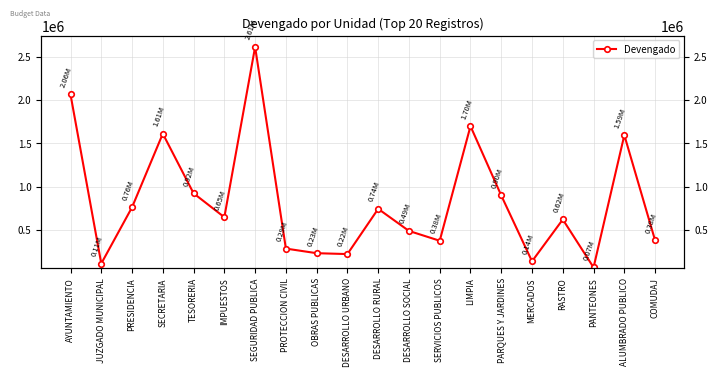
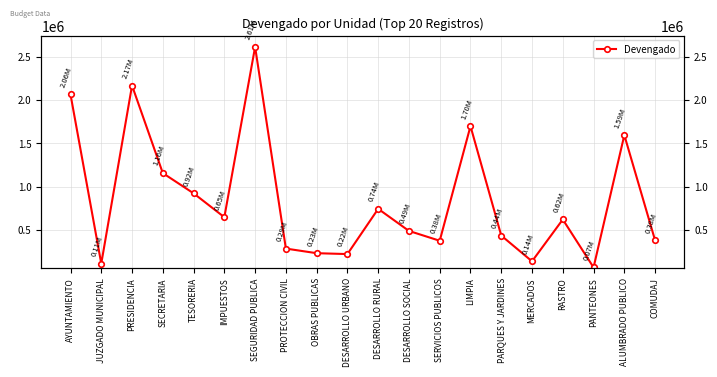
PRESIDENCIA: 0.76M -> 2.17M
SECRETARIA: 1.61M -> 1.16M
PARQUES Y JARDINES: 0.90M -> 0.44M
